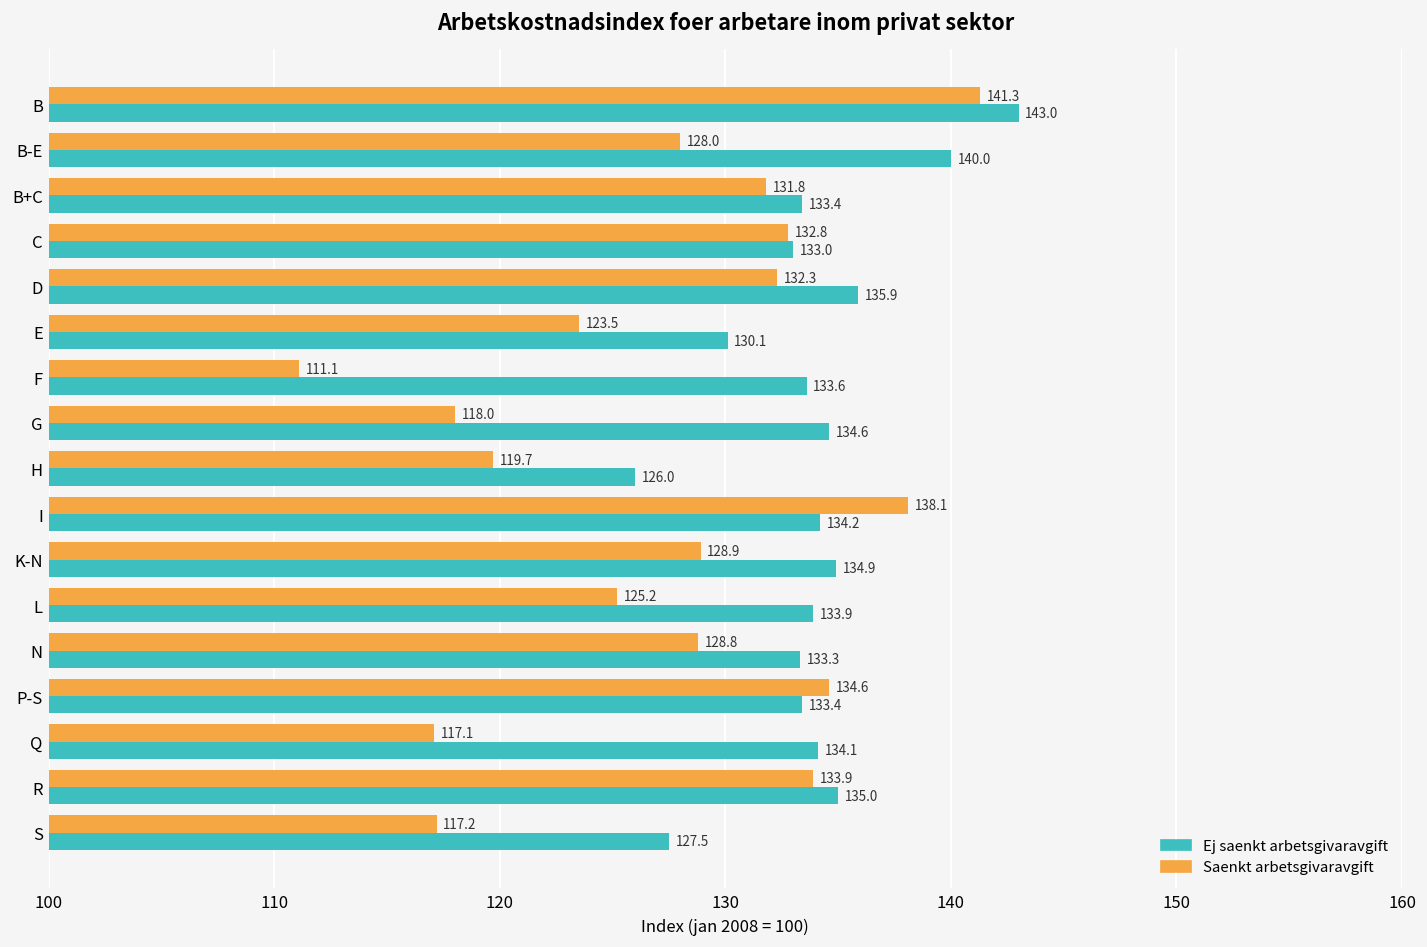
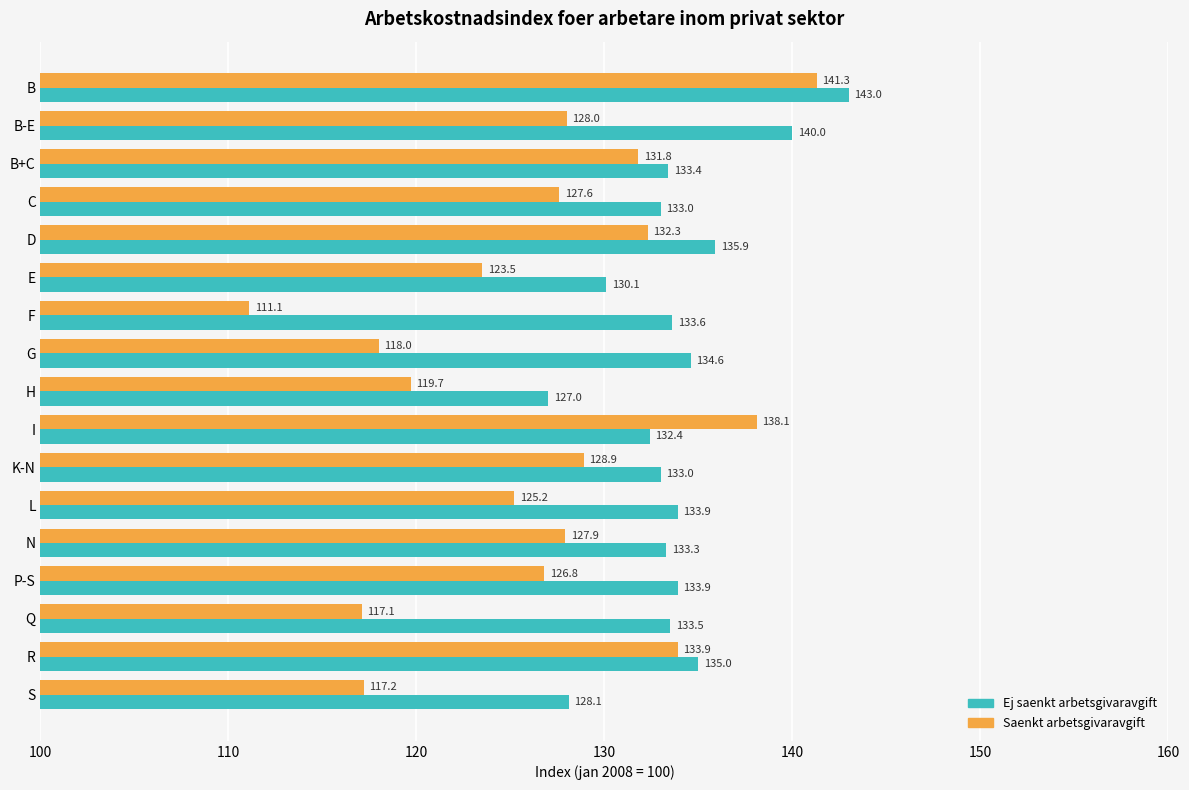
Saenkt arbetsgivaravgift, C: 132.8 -> 127.6
Ej saenkt arbetsgivaravgift, H: 126.0 -> 127.0
Ej saenkt arbetsgivaravgift, I: 134.2 -> 132.4
Ej saenkt arbetsgivaravgift, K-N: 134.9 -> 133.0
Saenkt arbetsgivaravgift, N: 128.8 -> 127.9
Saenkt arbetsgivaravgift, P-S: 134.6 -> 126.8
Ej saenkt arbetsgivaravgift, P-S: 133.4 -> 133.9
Ej saenkt arbetsgivaravgift, Q: 134.1 -> 133.5
Ej saenkt arbetsgivaravgift, S: 127.5 -> 128.1
